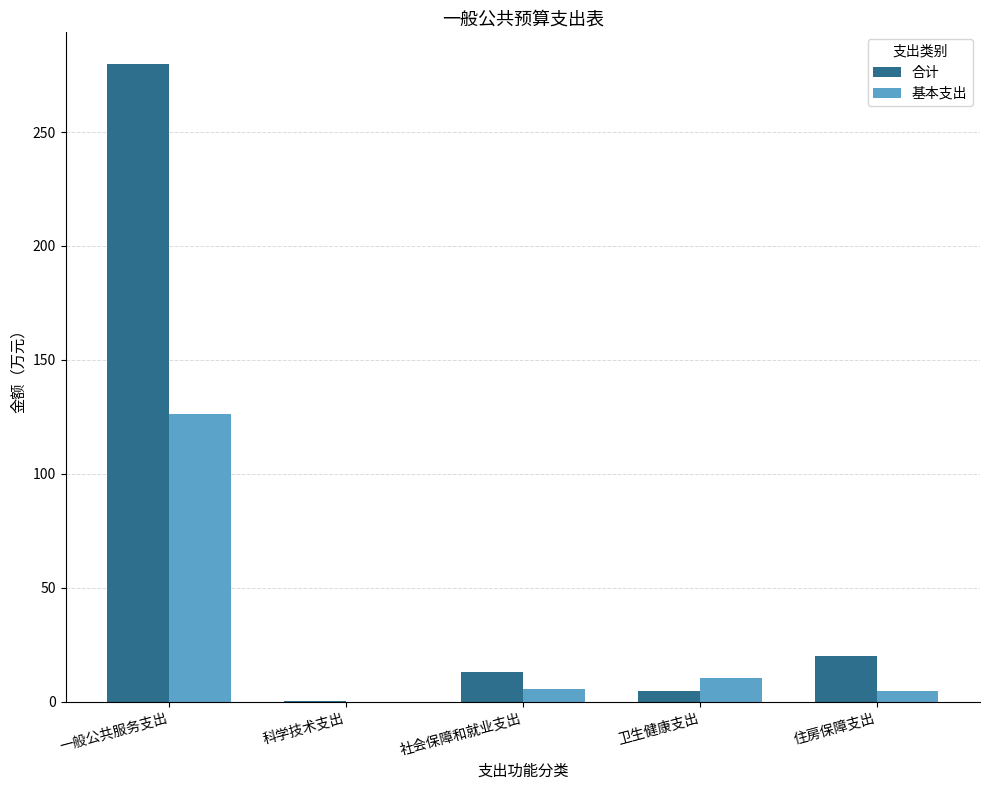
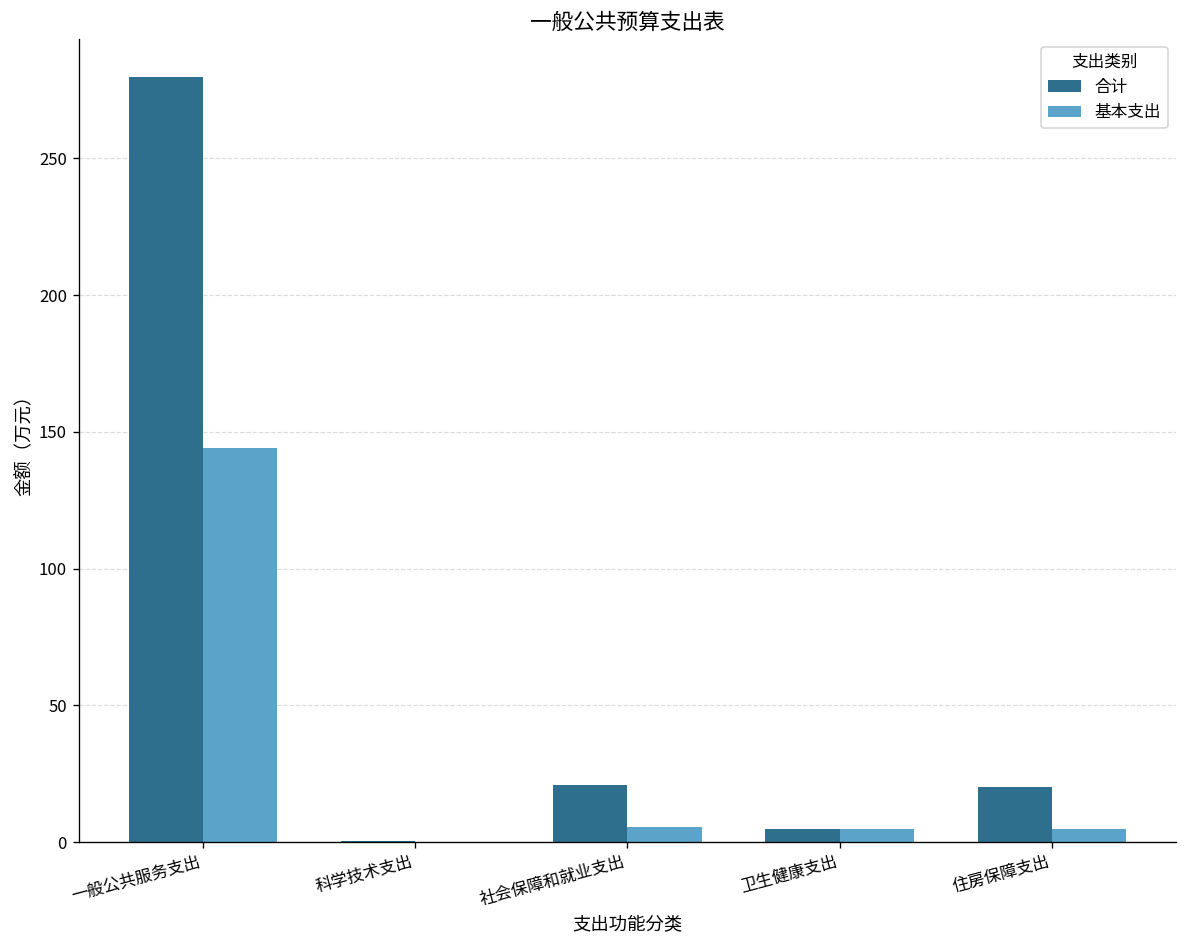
基本支出, 一般公共服务支出: 126 -> 144
合计, 社会保障和就业支出: 13 -> 21
基本支出, 卫生健康支出: 10 -> 5
